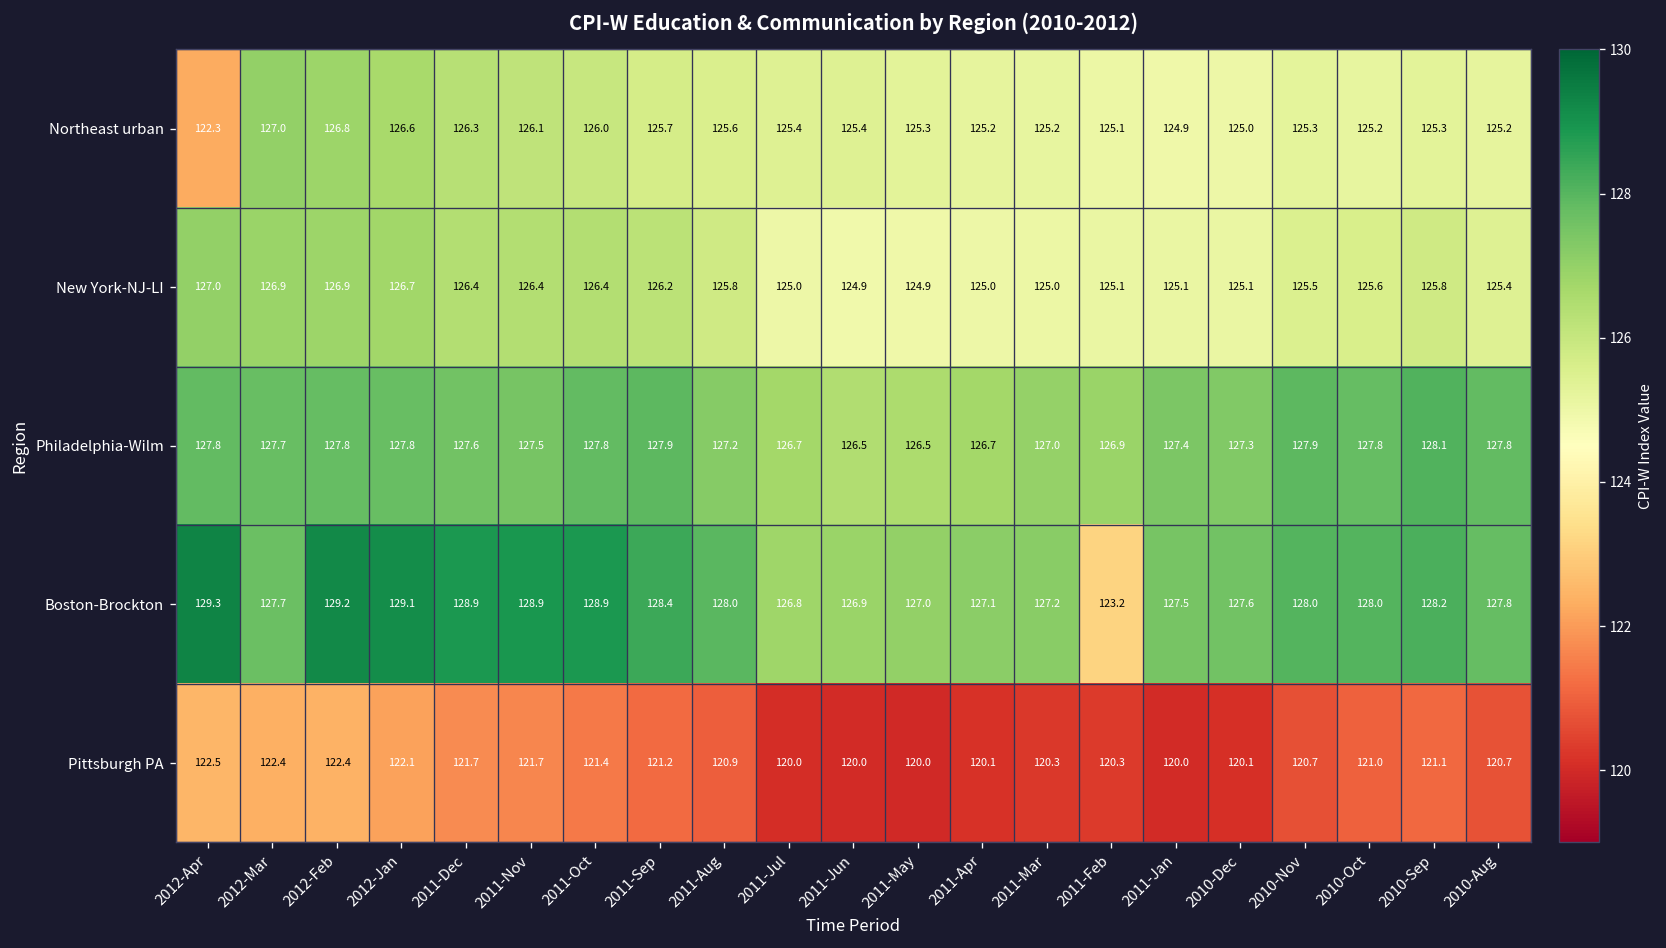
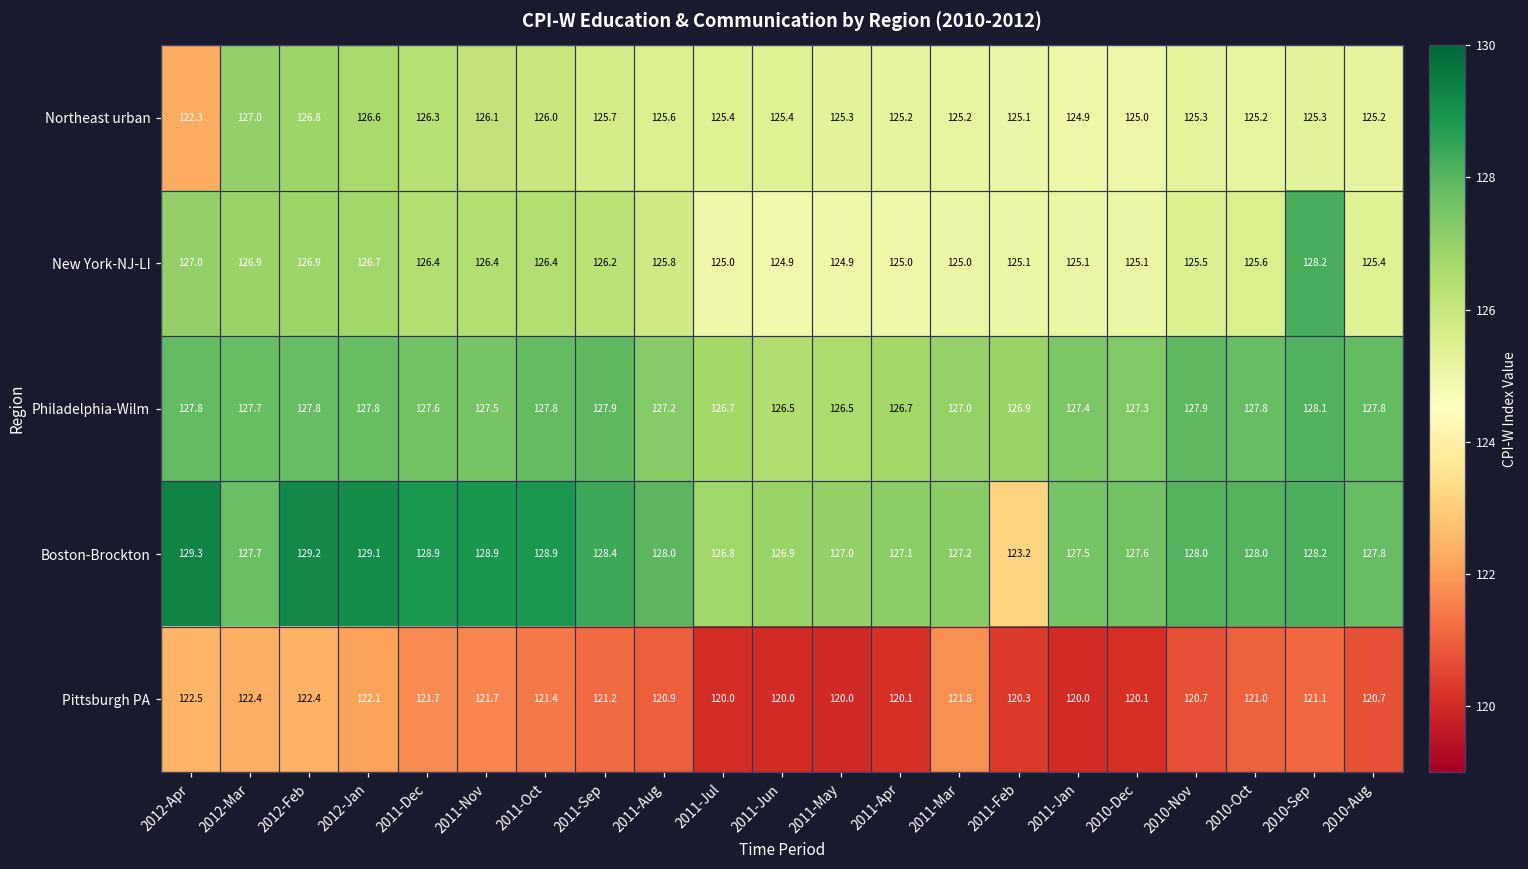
New York-NJ-LI, 2010-Sep: 125.8 -> 128.2
Pittsburgh PA, 2011-Mar: 120.3 -> 121.8
